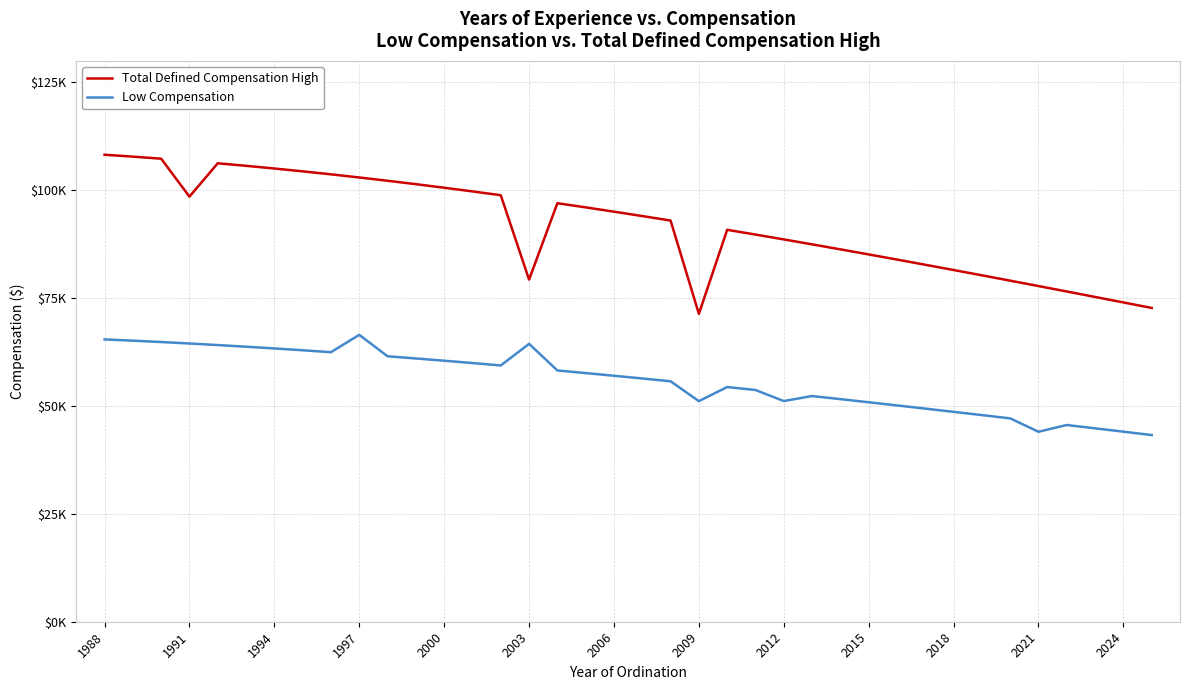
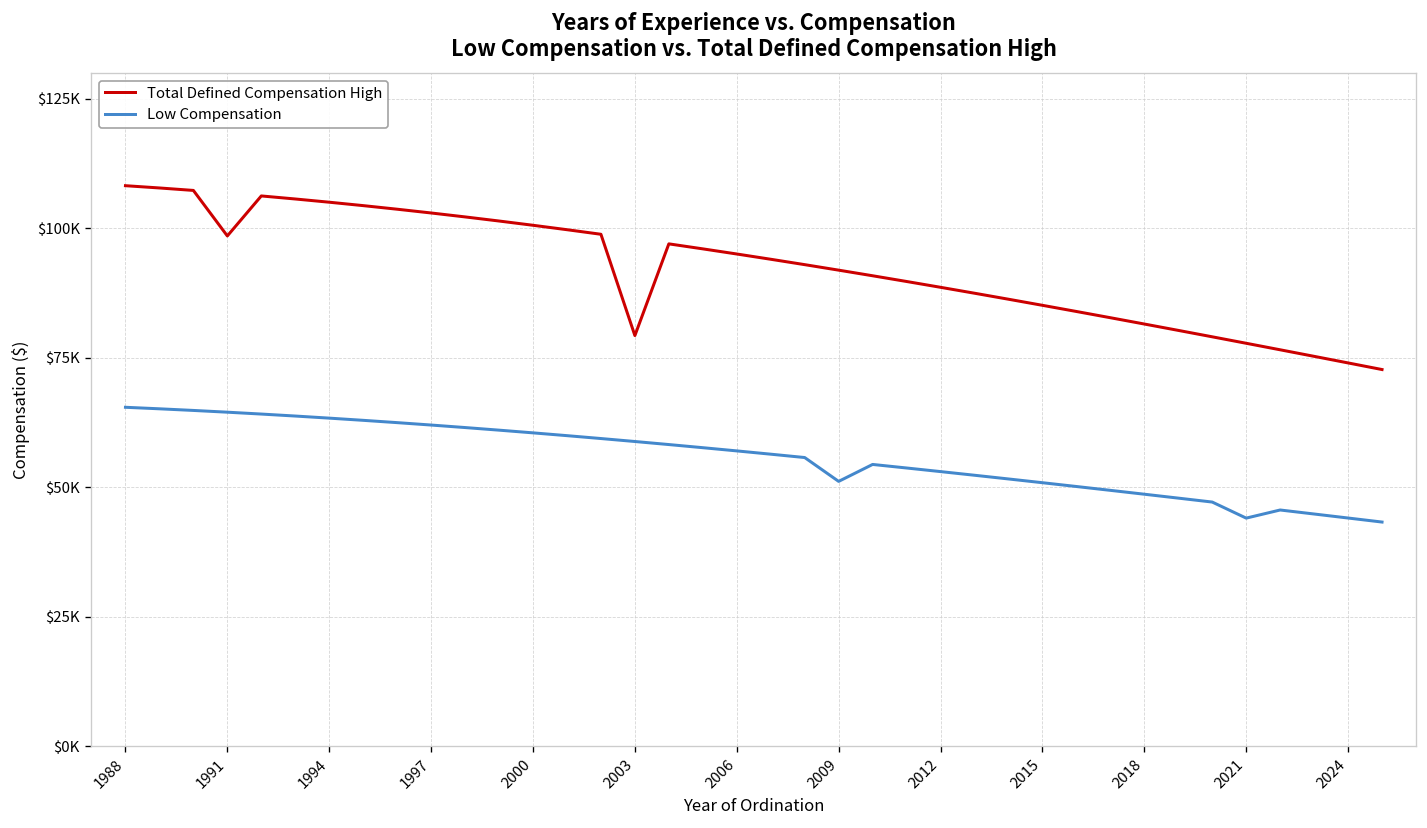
Low Compensation, 1997: $67000 -> $62000
Low Compensation, 2003: $64000 -> $59000
Total Defined Compensation High, 2009: $71000 -> $92000
Low Compensation, 2012: $51000 -> $53000
